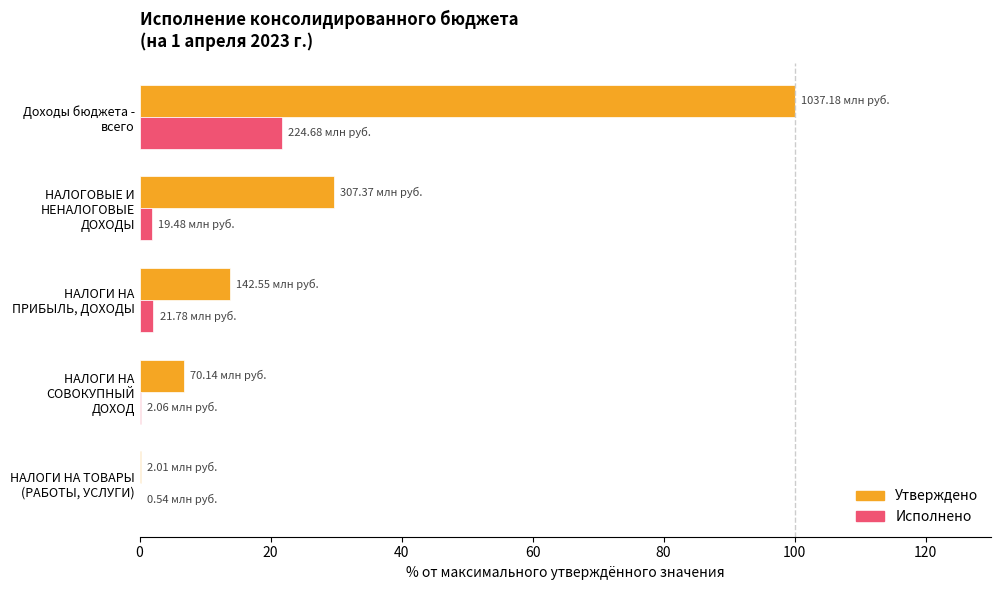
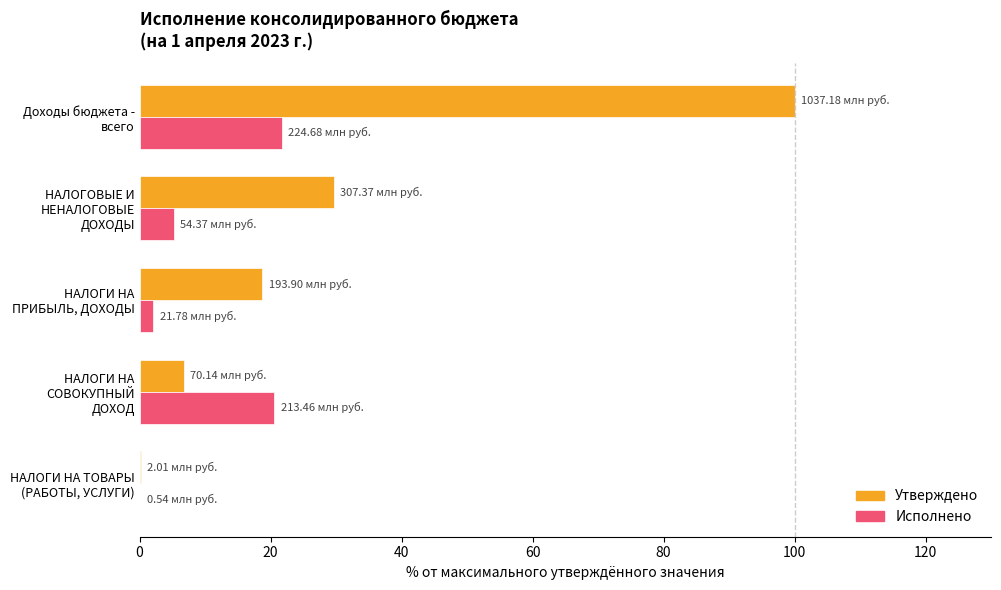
Исполнено, НАЛОГОВЫЕ И НЕНАЛОГОВЫЕ ДОХОДЫ: 19.48 -> 54.37
Утверждено, НАЛОГИ НА ПРИБЫЛЬ, ДОХОДЫ: 142.55 -> 193.90
Исполнено, НАЛОГИ НА СОВОКУПНЫЙ ДОХОД: 2.06 -> 213.46
